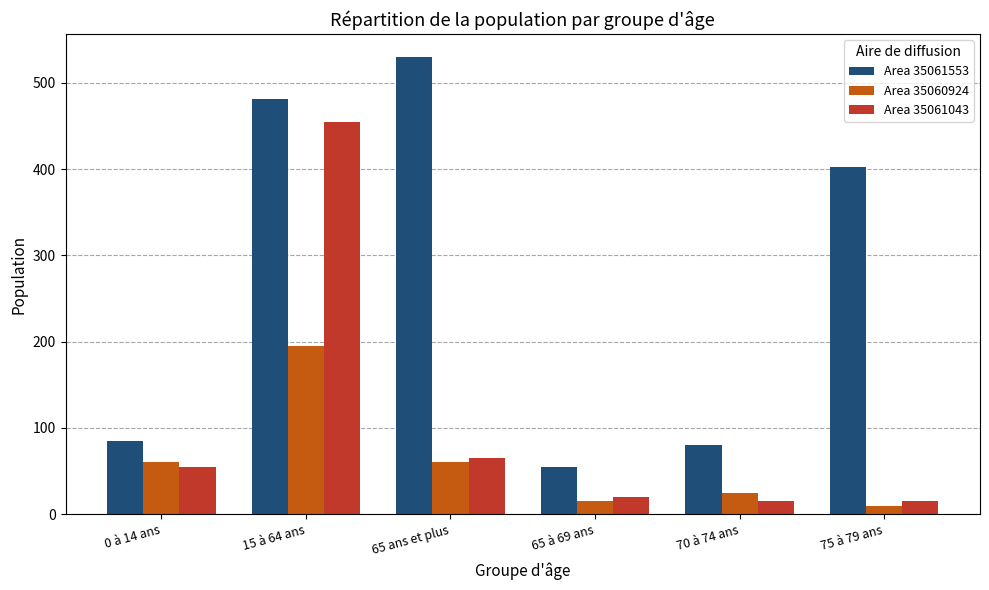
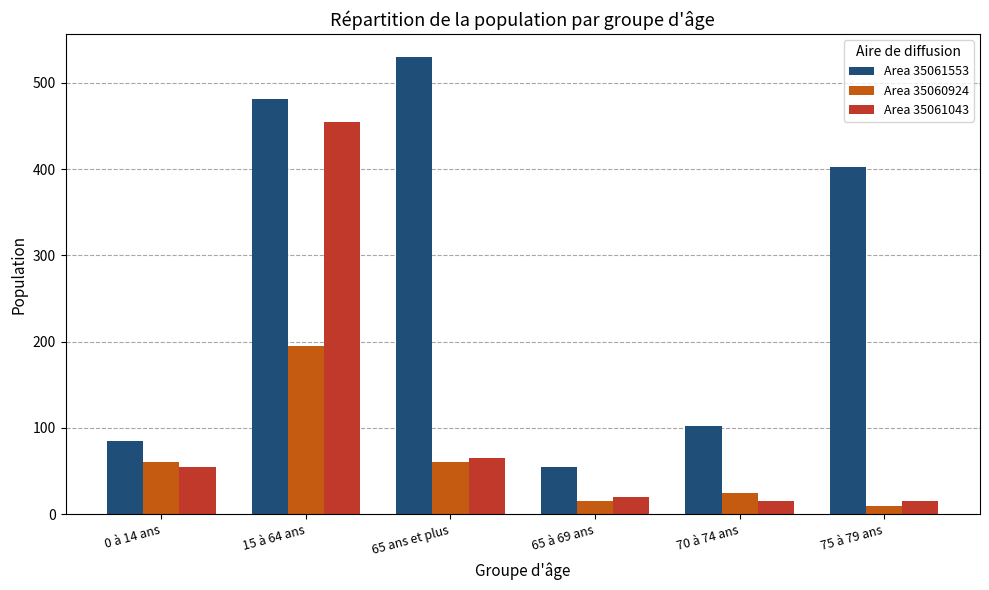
Area 35061553, 70 à 74 ans: 80 -> 100
